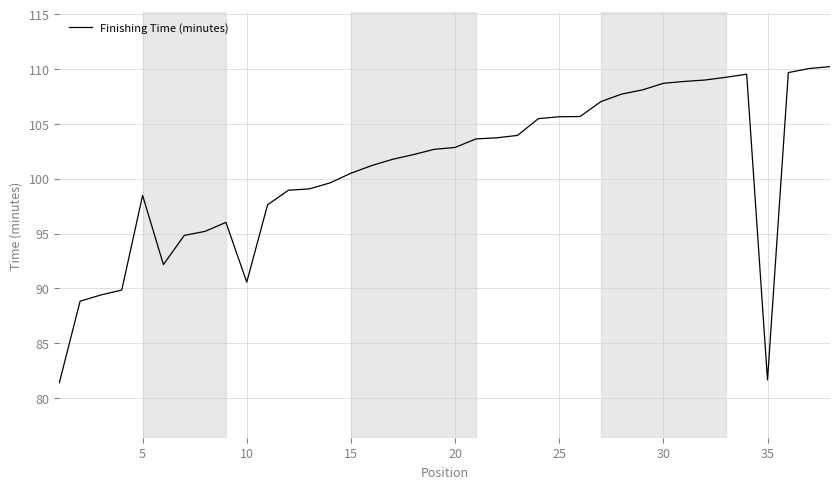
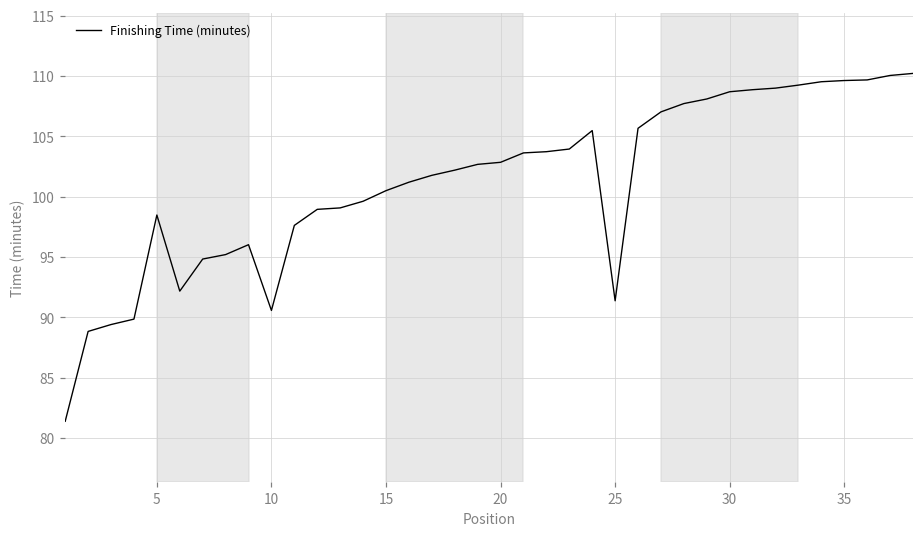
25: 105.7 -> 91.4
35: 81.7 -> 109.6
